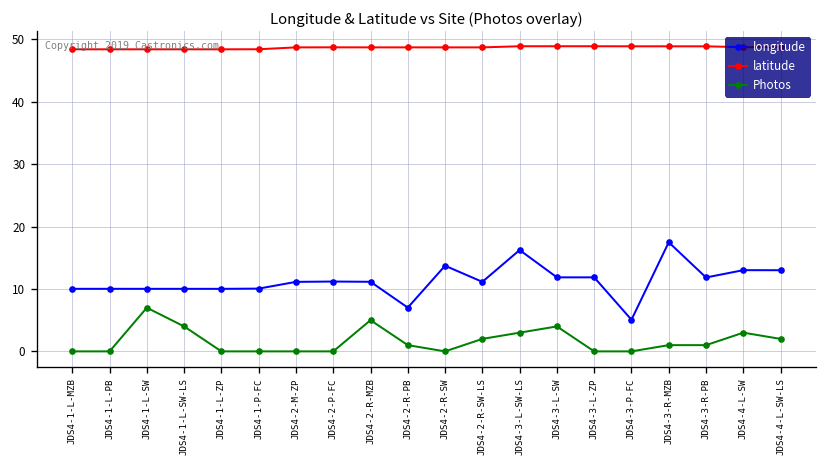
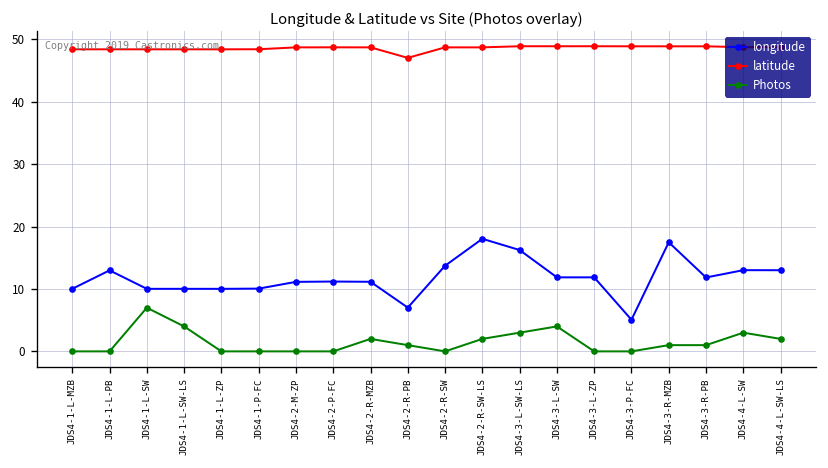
longitude, JDS4-1-L-PB: 10 -> 13
Photos, JDS4-2-R-MZB: 5 -> 2
latitude, JDS4-2-R-PB: 49 -> 47
longitude, JDS4-2-R-SW-LS: 11 -> 18
